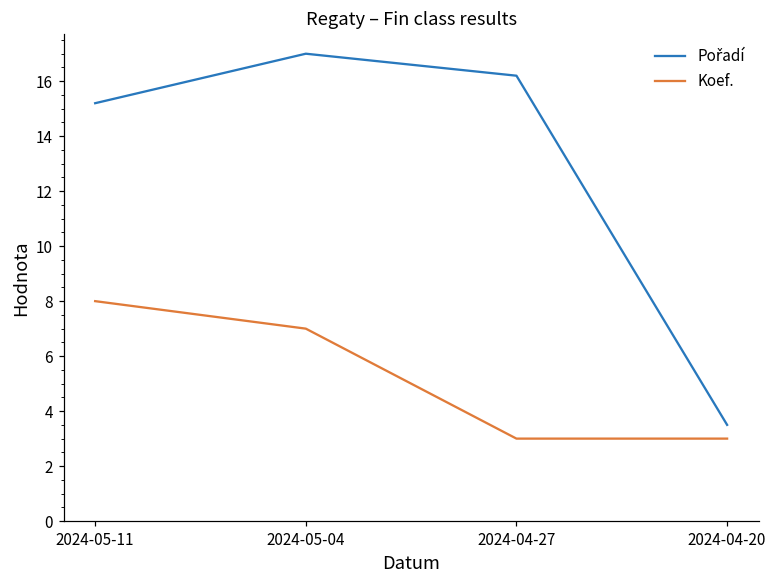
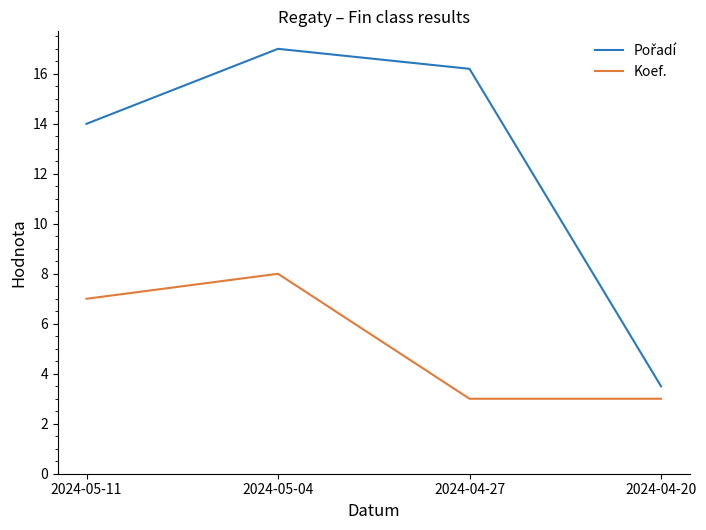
Pořadí, 2024-05-11: 15.2 -> 14.0
Koef., 2024-05-11: 8 -> 7
Koef., 2024-05-04: 7 -> 8
